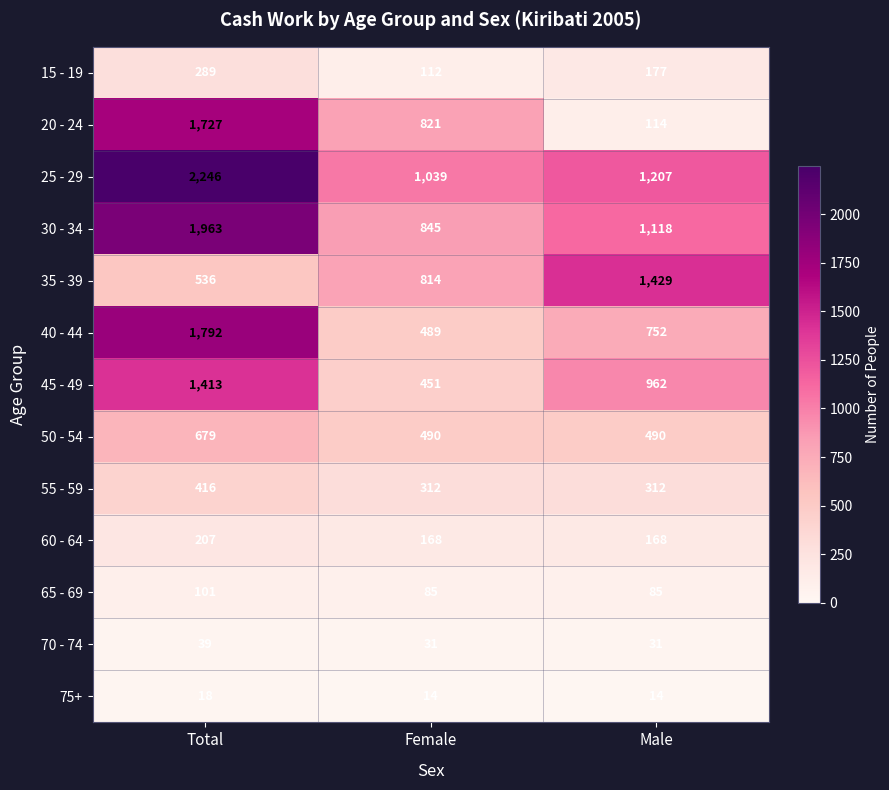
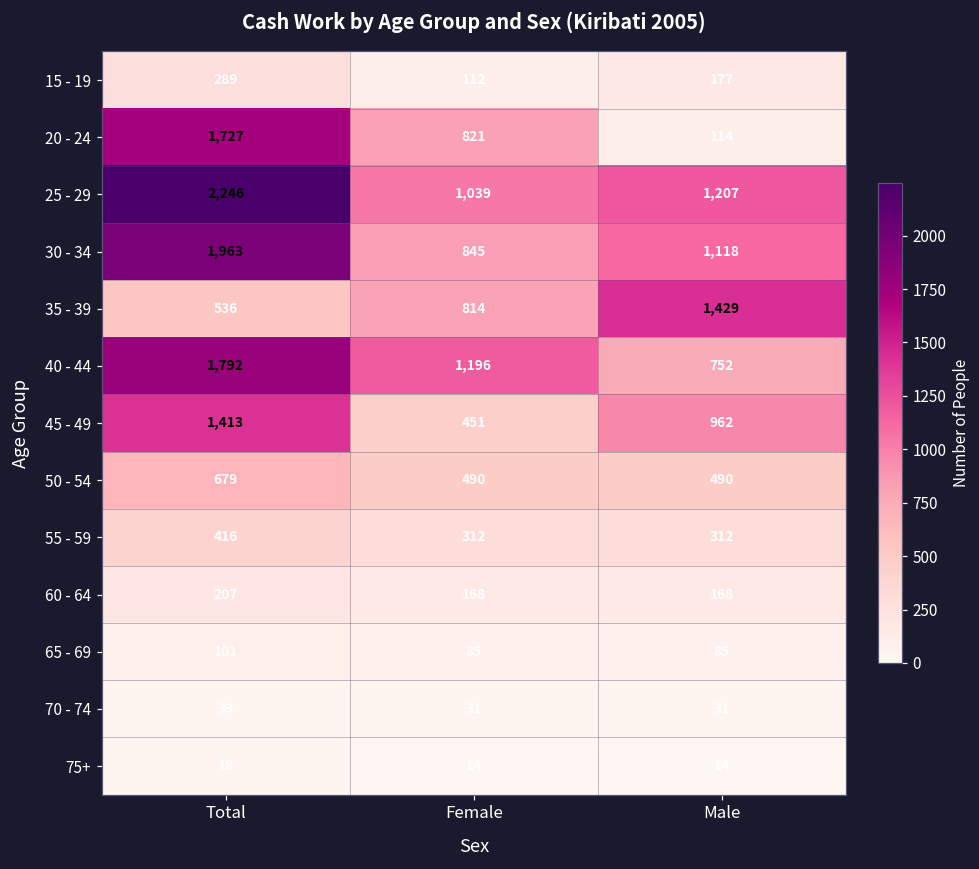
40 - 44, Female: 489 -> 1,196
